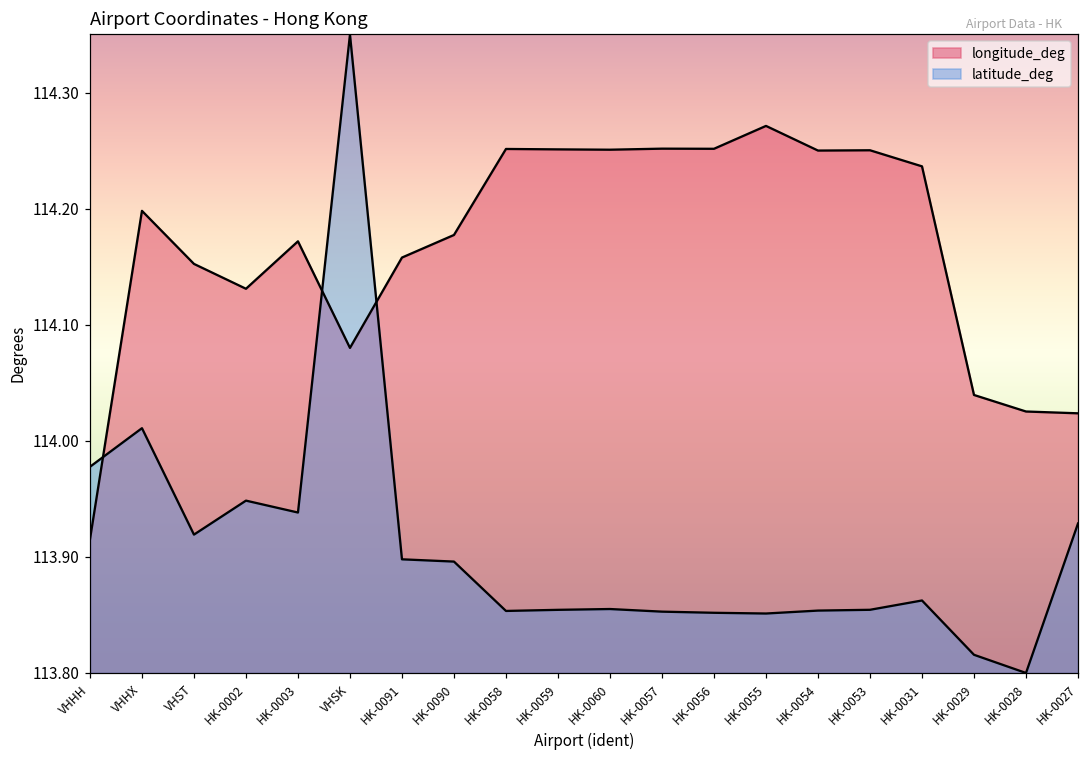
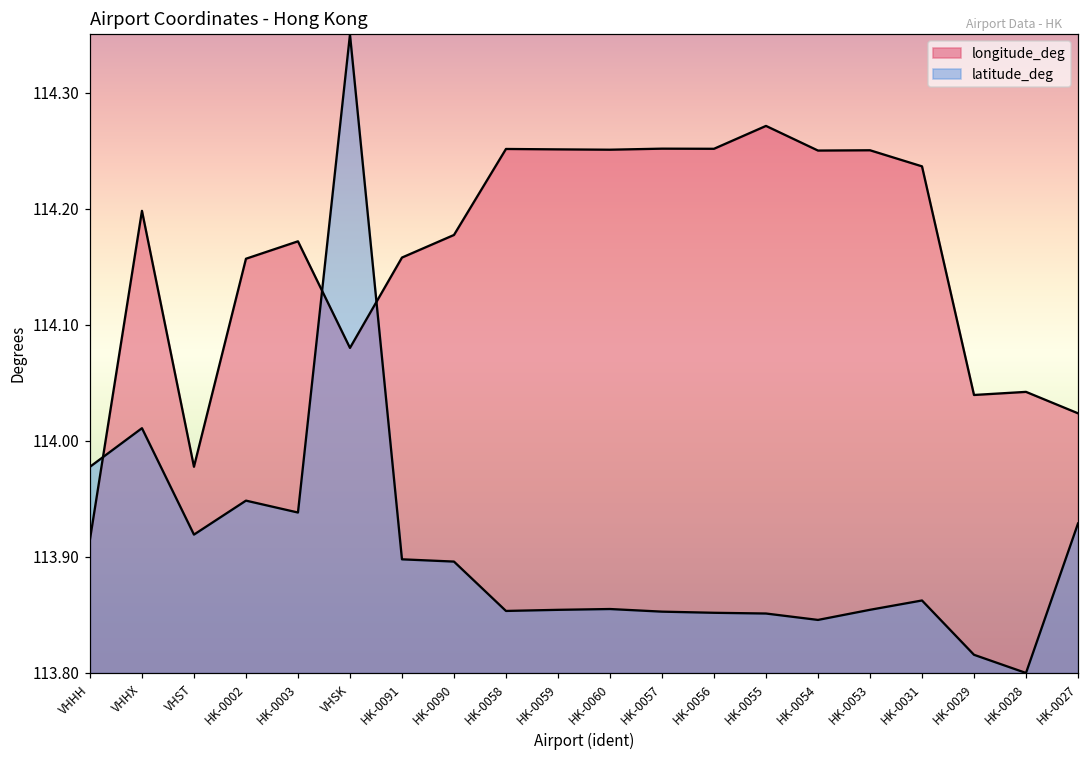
longitude_deg, VHST: 114.152 -> 113.978
longitude_deg, HK-0002: 114.131 -> 114.157
latitude_deg, HK-0054: 113.854 -> 113.846
longitude_deg, HK-0028: 114.025 -> 114.042
